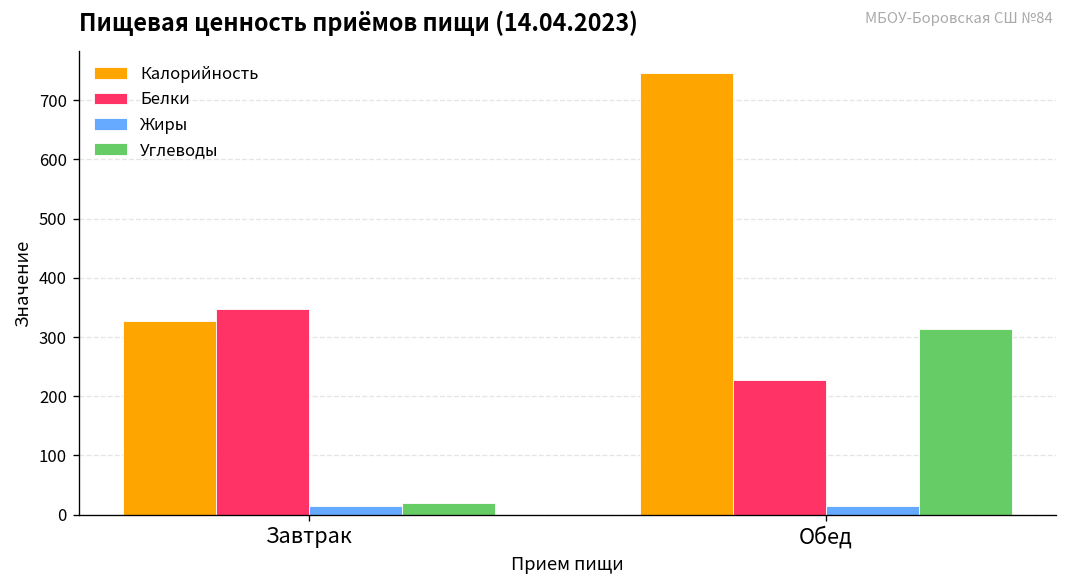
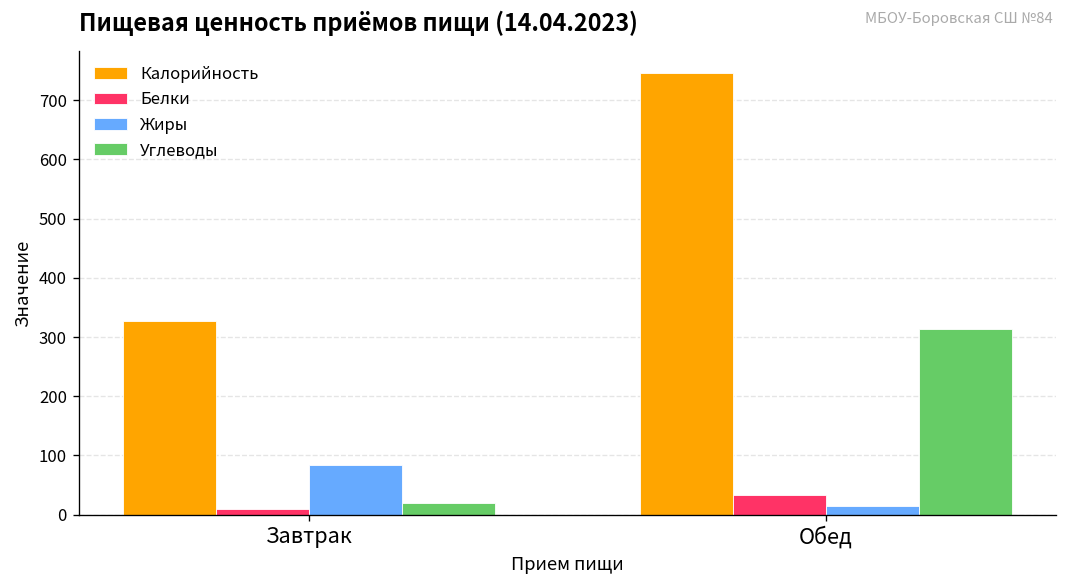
Белки, Завтрак: 350 -> 10
Жиры, Завтрак: 10 -> 80
Белки, Обед: 230 -> 30
